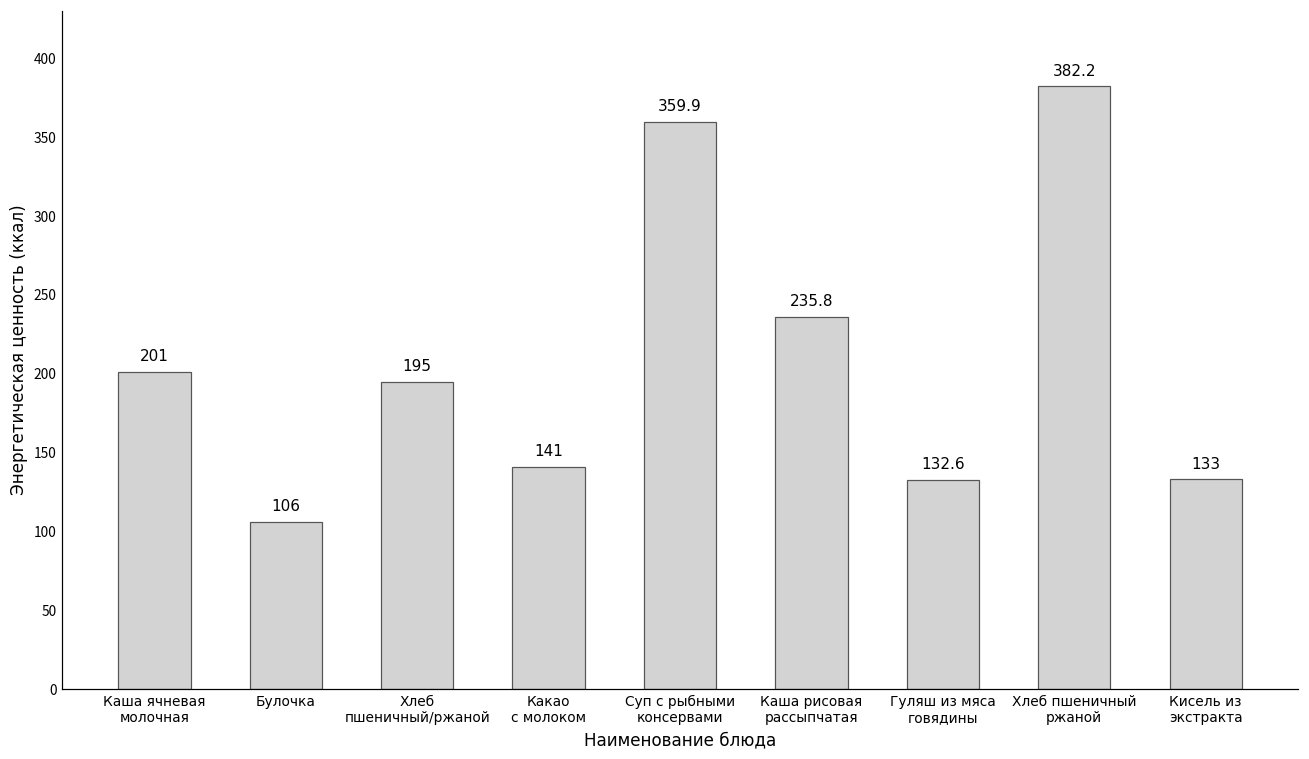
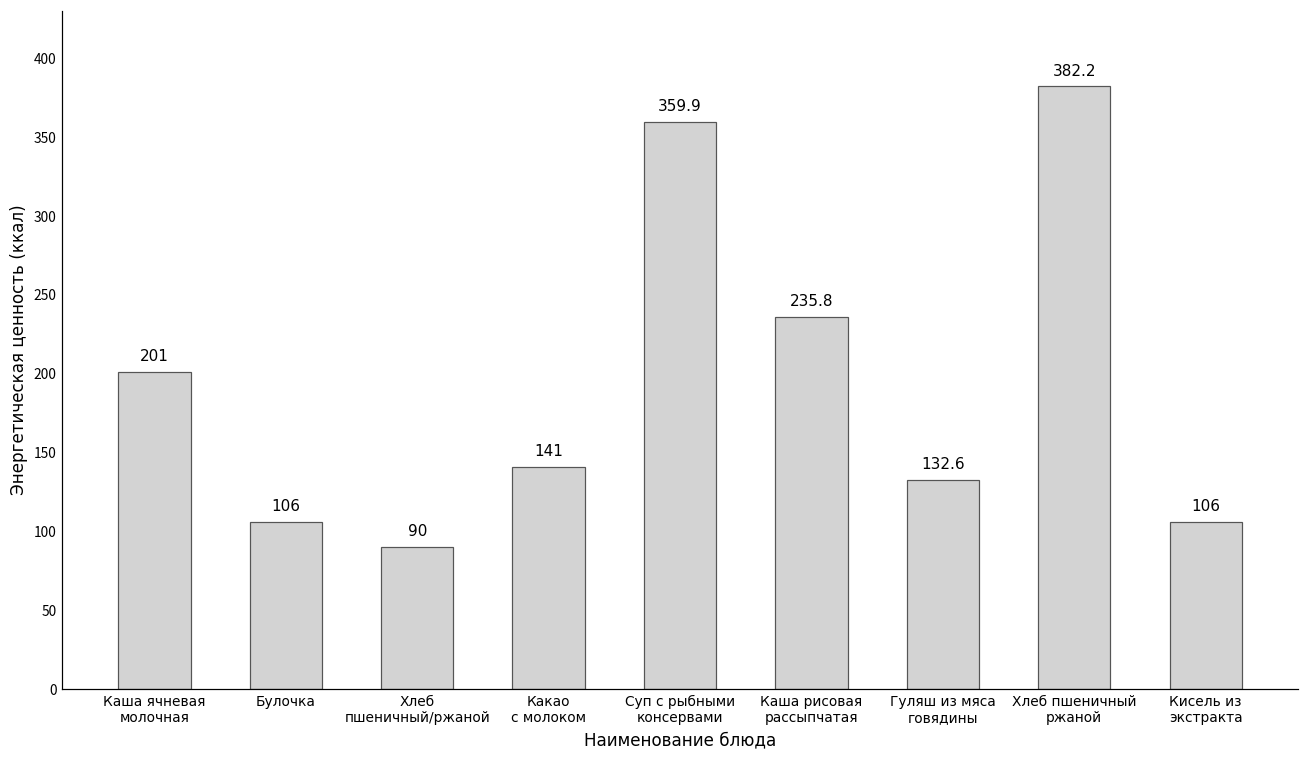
Хлеб пшеничный/ржаной: 195 -> 90
Кисель из экстракта: 133 -> 106
